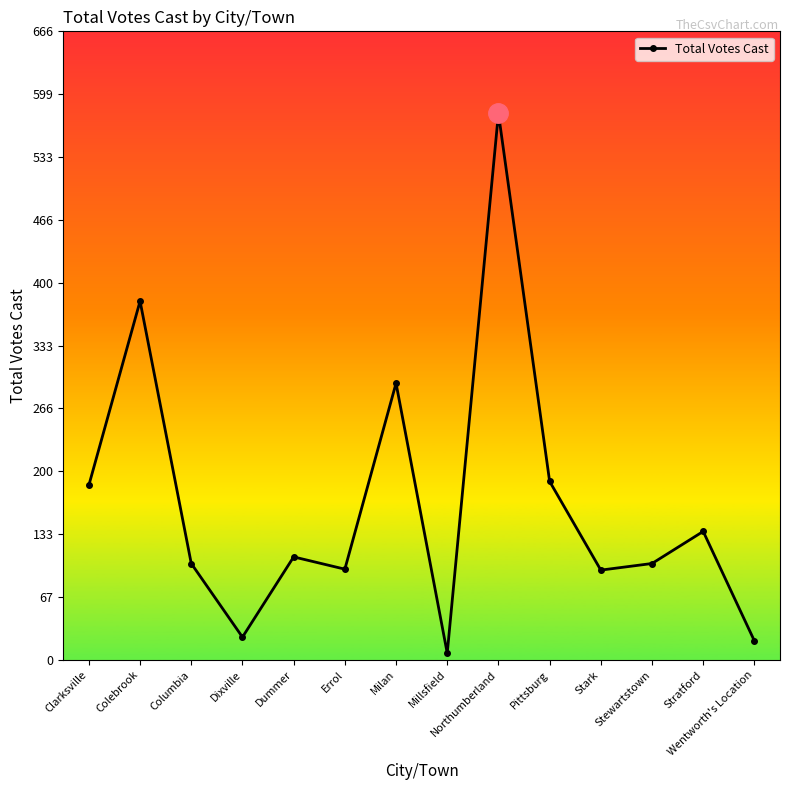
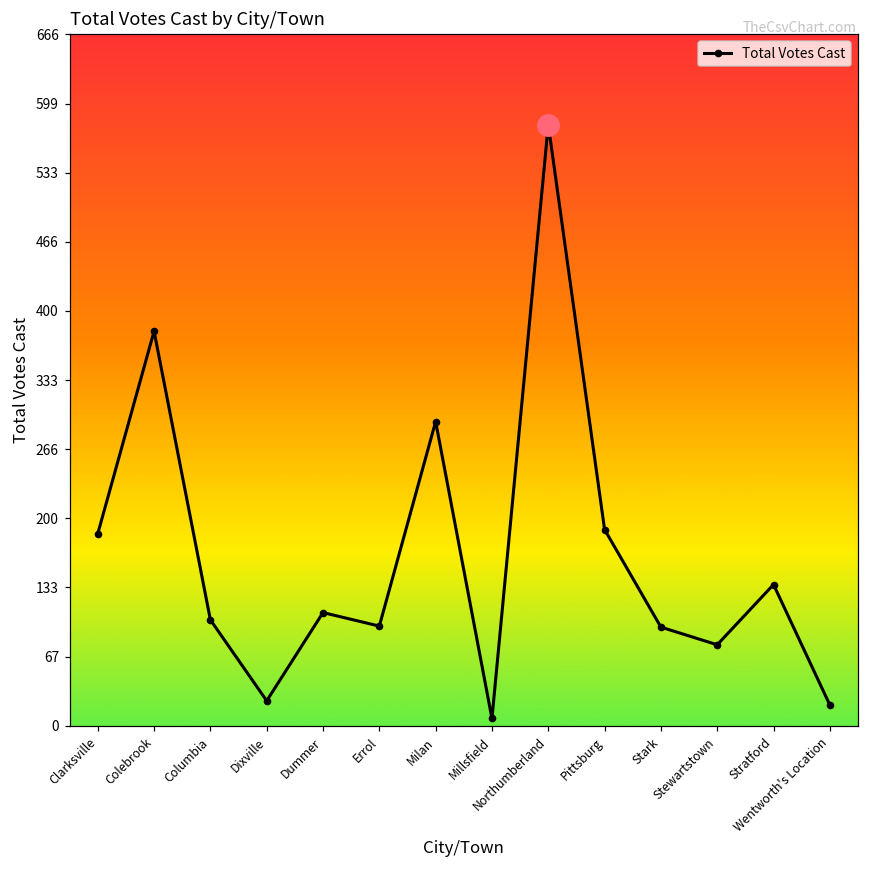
Total Votes Cast, Stewartstown: 100 -> 80
